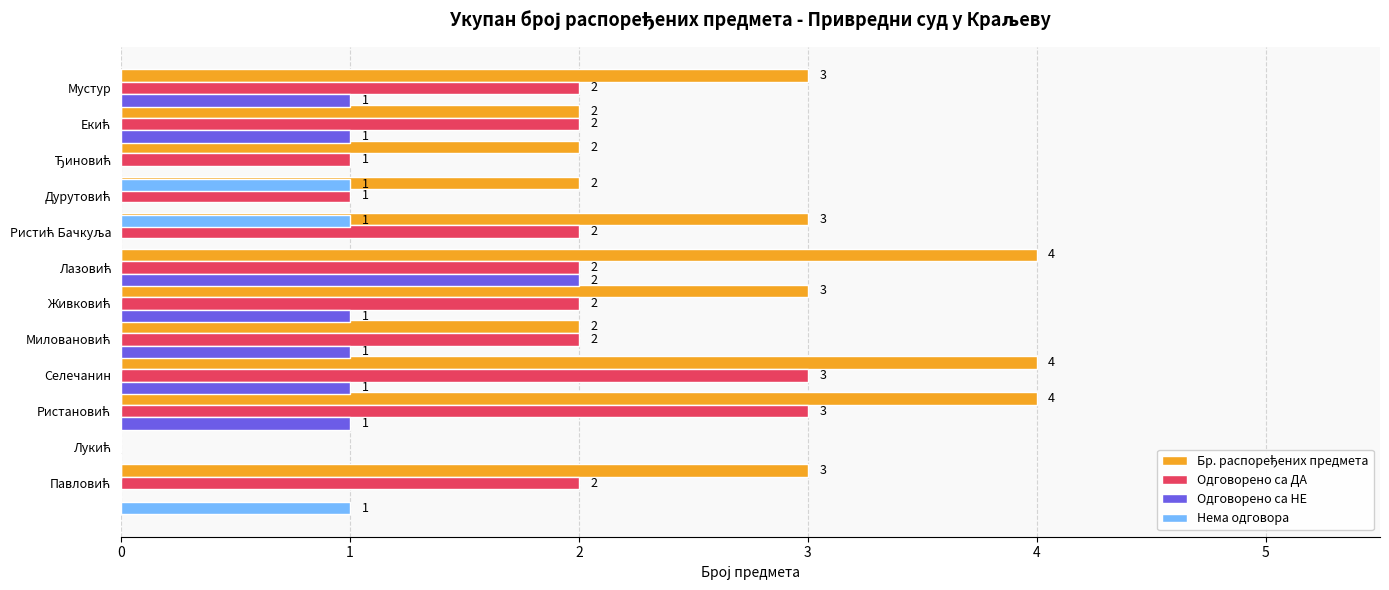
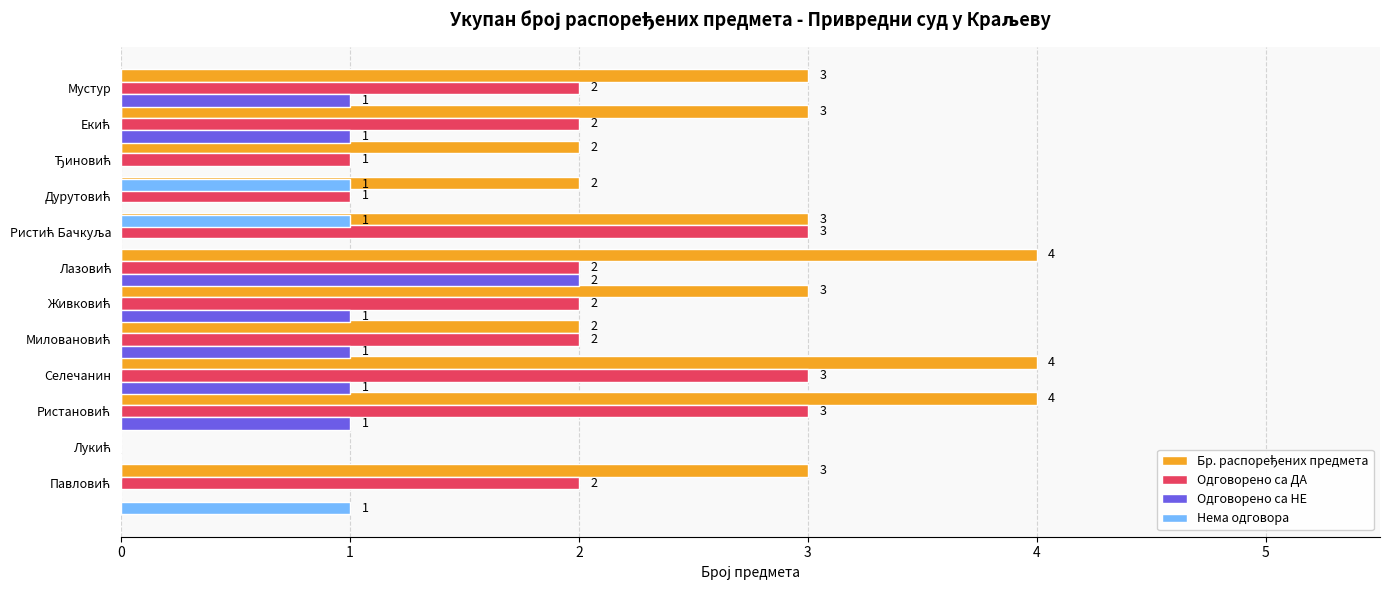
Бр. распоређених предмета, Екић: 2 -> 3
Одговорено са ДА, Ристић Бачкуља: 2 -> 3
